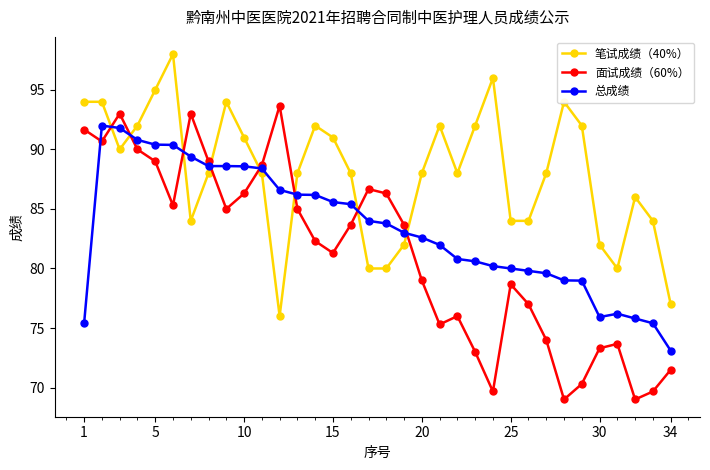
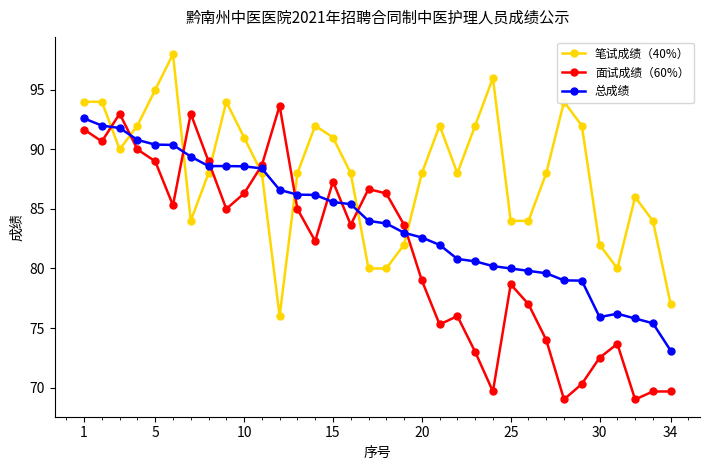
总成绩, 1: 75.4 -> 92.6
面试成绩（60%）, 15: 81.3 -> 87.3
面试成绩（60%）, 30: 73.3 -> 72.5
面试成绩（60%）, 34: 71.5 -> 69.7
